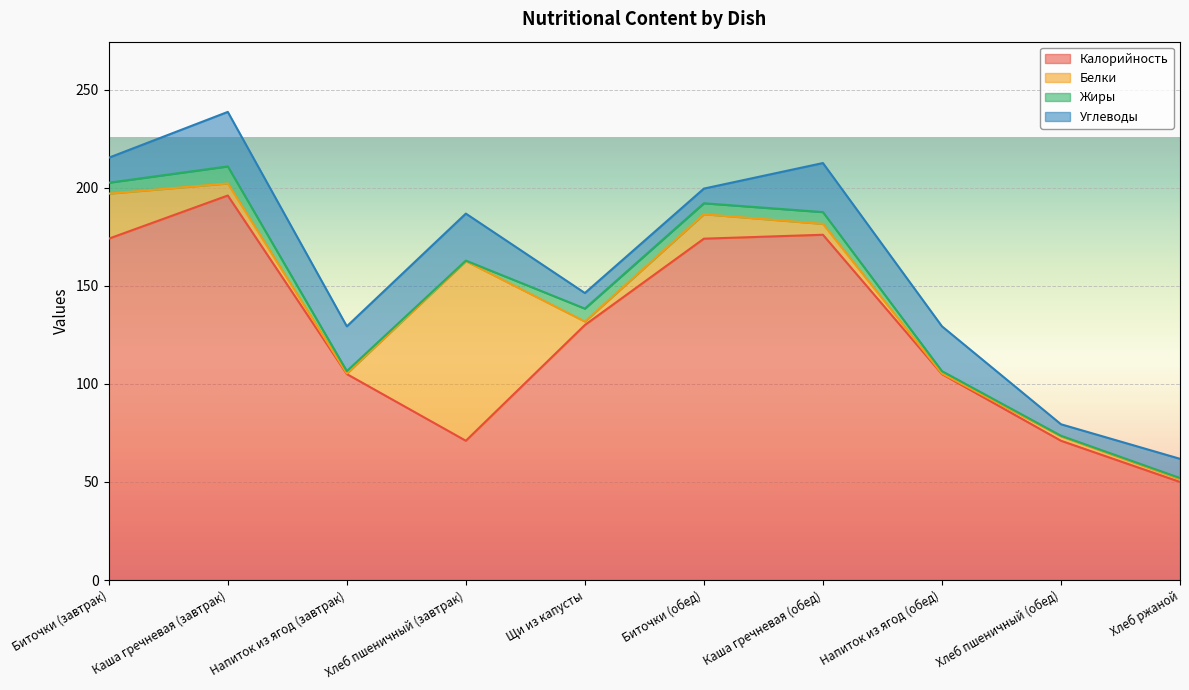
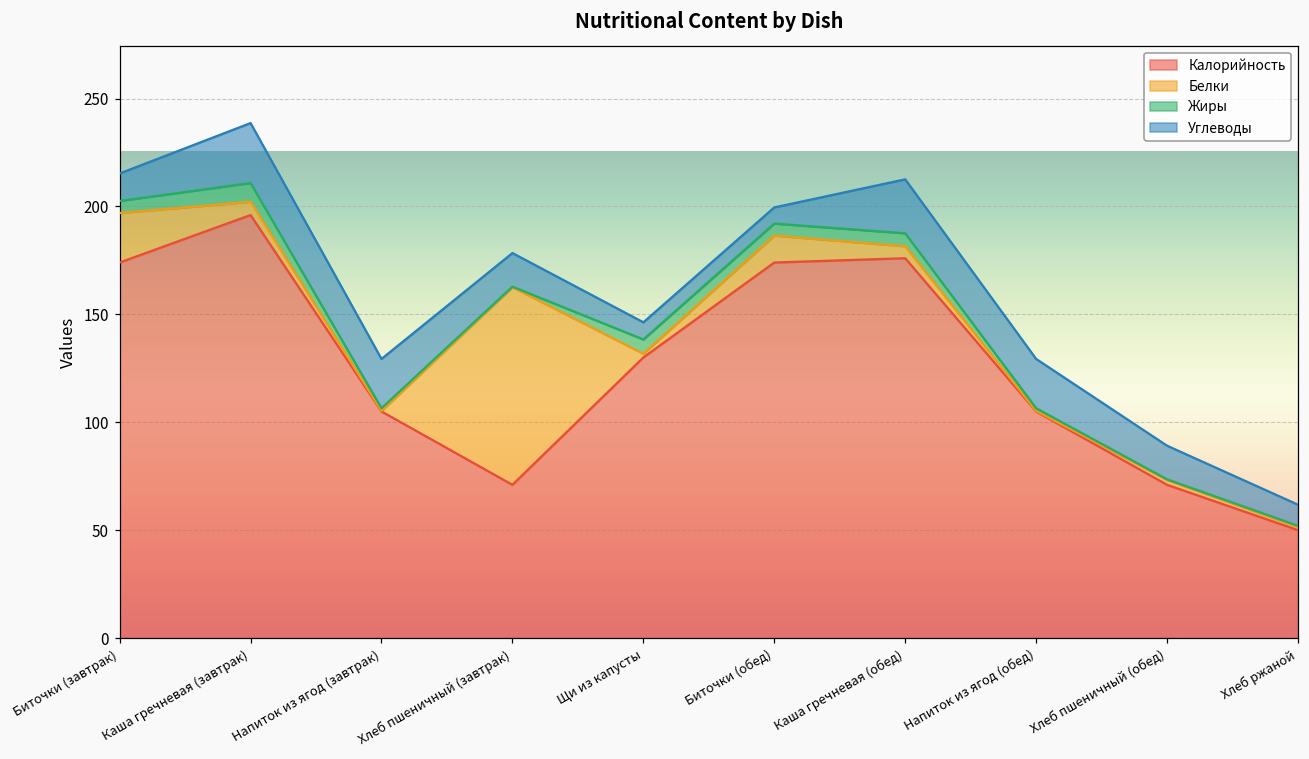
Углеводы, Хлеб пшеничный (завтрак): 24 -> 16
Углеводы, Хлеб пшеничный (обед): 6 -> 16
